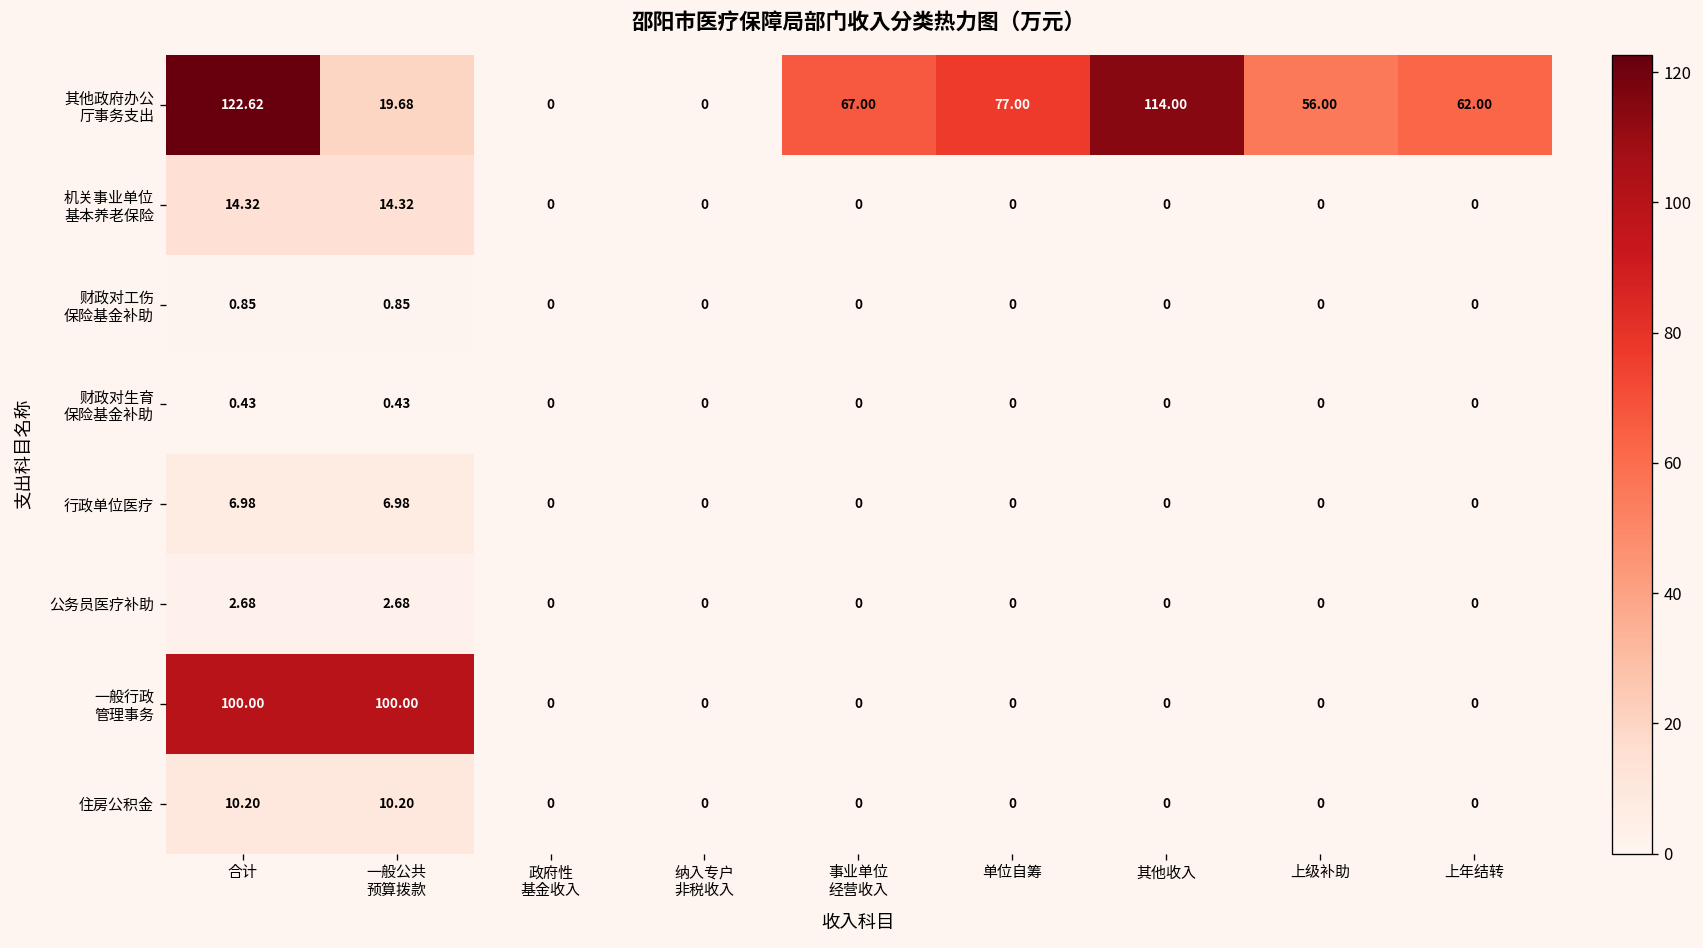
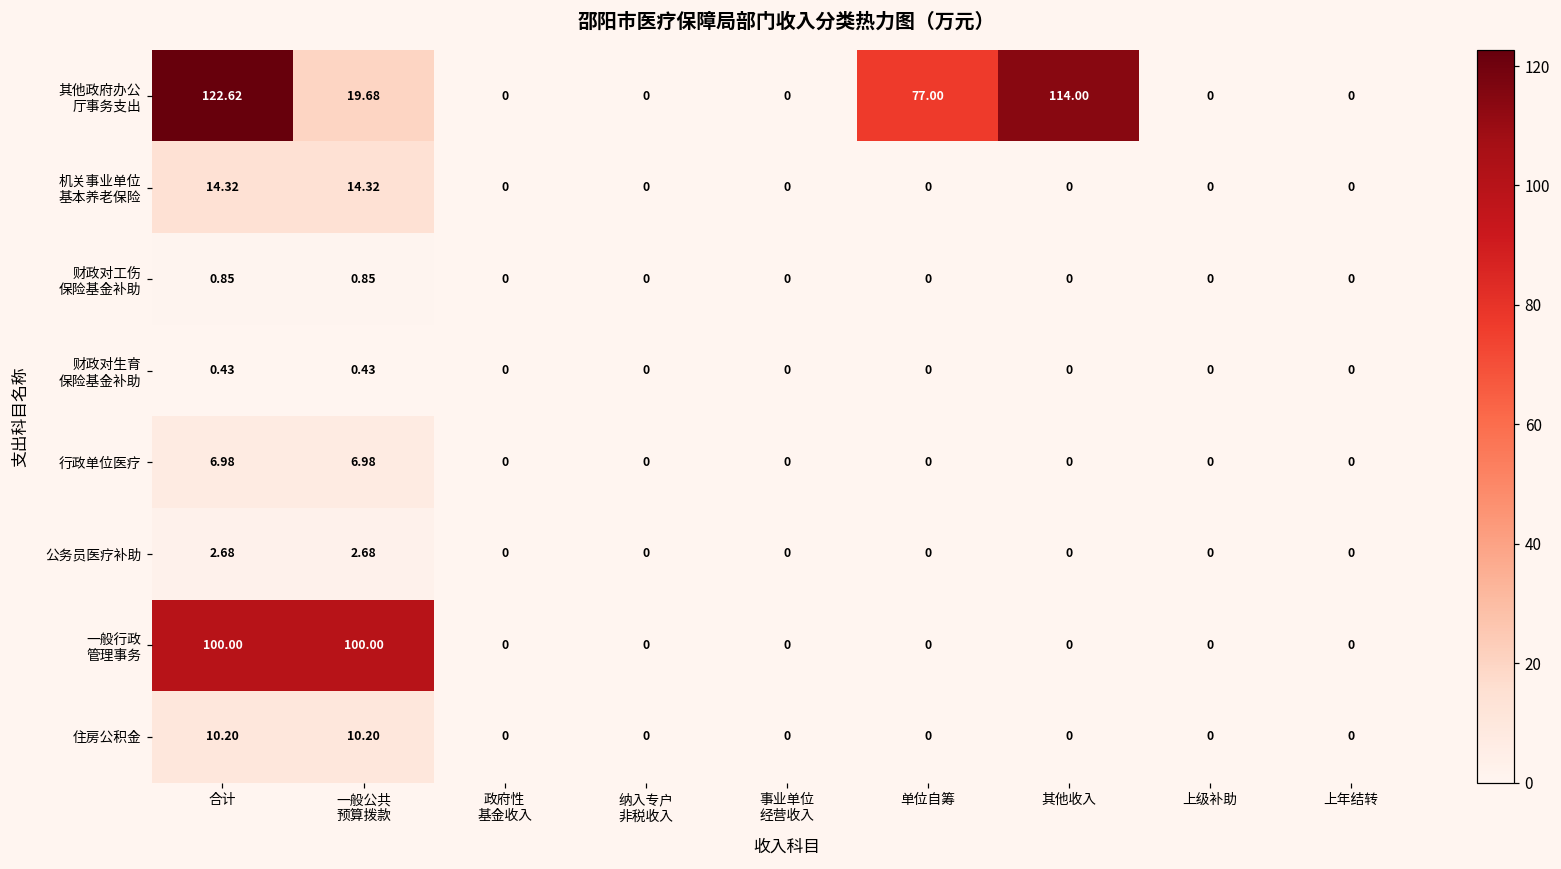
其他政府办公 厅事务支出, 事业单位 经营收入: 67.00 -> 0
其他政府办公 厅事务支出, 上级补助: 56.00 -> 0
其他政府办公 厅事务支出, 上年结转: 62.00 -> 0
